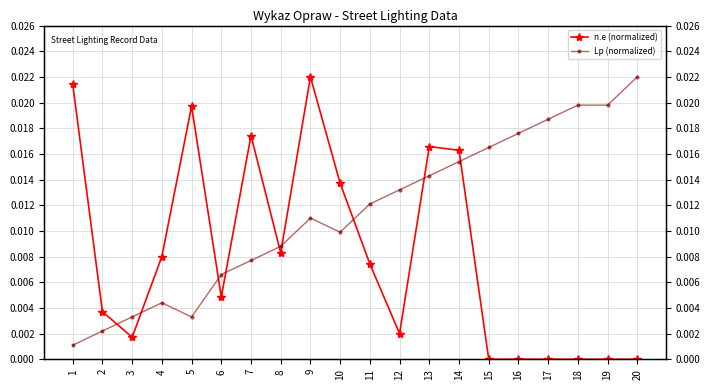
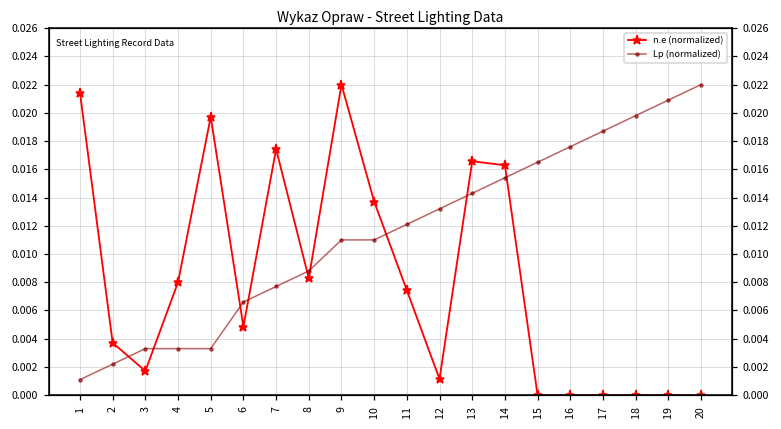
n.e (normalized), 12: 0.0020 -> 0.0011
Lp (normalized), 4: 0.0044 -> 0.0033
Lp (normalized), 10: 0.0099 -> 0.0110
Lp (normalized), 19: 0.0198 -> 0.0209
